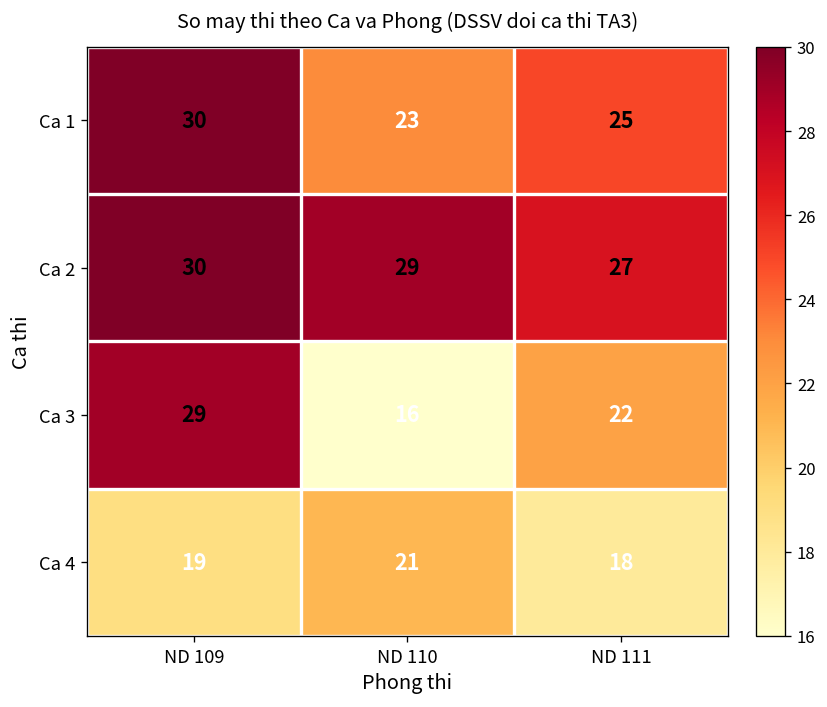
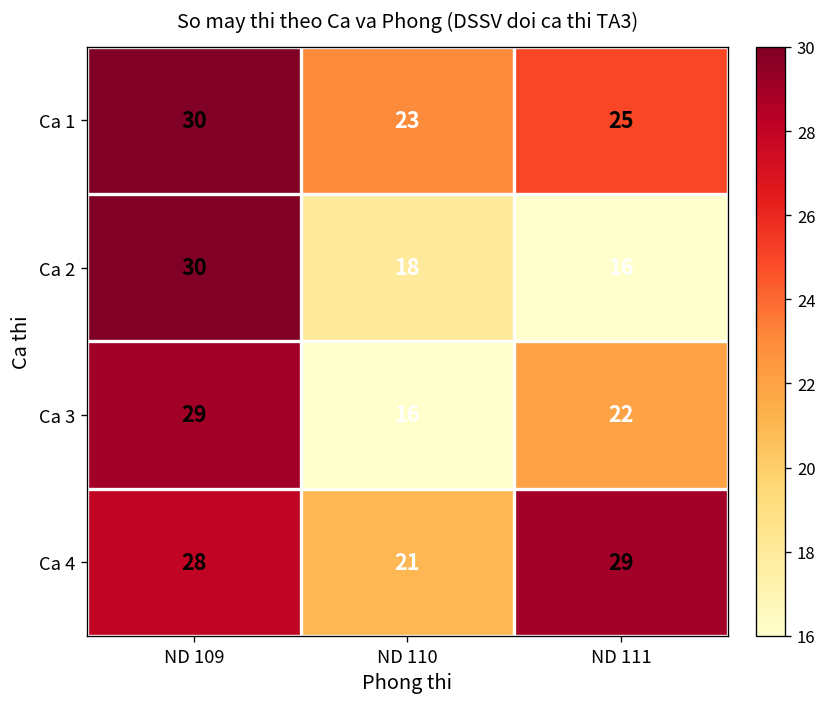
Ca 2, ND 110: 29 -> 18
Ca 2, ND 111: 27 -> 16
Ca 4, ND 109: 19 -> 28
Ca 4, ND 111: 18 -> 29
